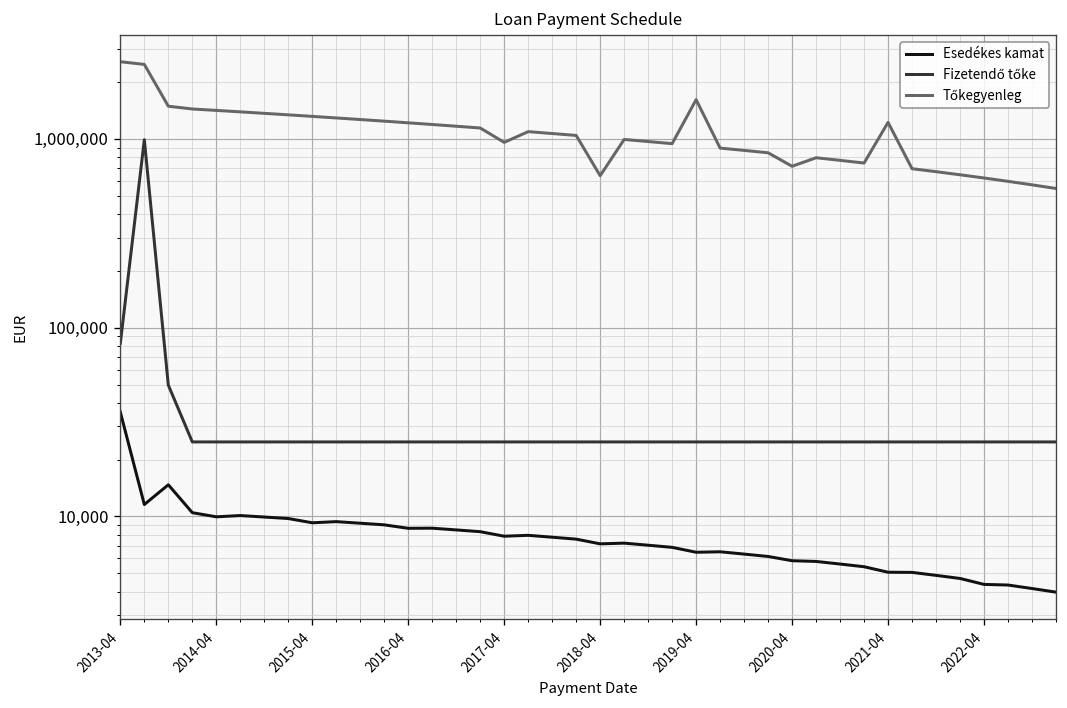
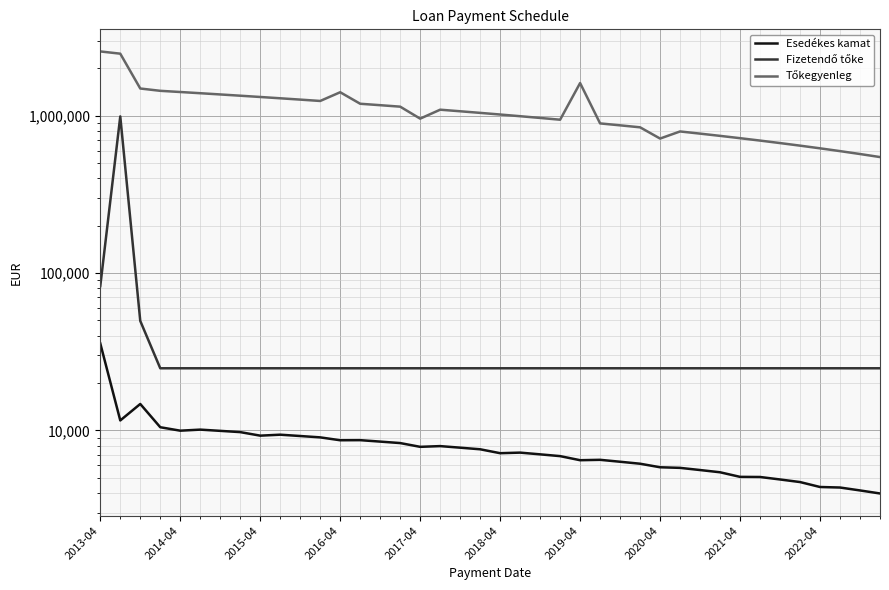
Tőkegyenleg, 2016-04: 1,200,000 -> 1,400,000
Tőkegyenleg, 2018-04: 640,000 -> 1,000,000
Tőkegyenleg, 2021-04: 1,200,000 -> 700,000
